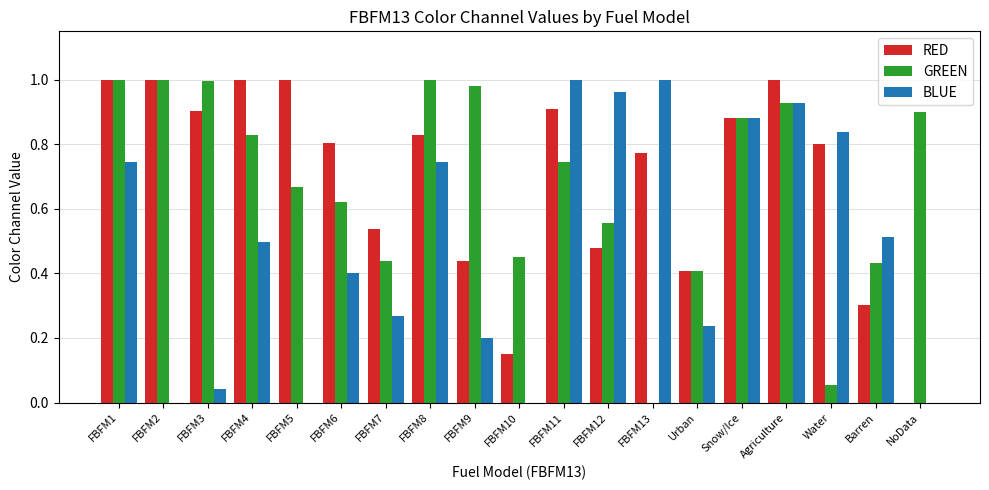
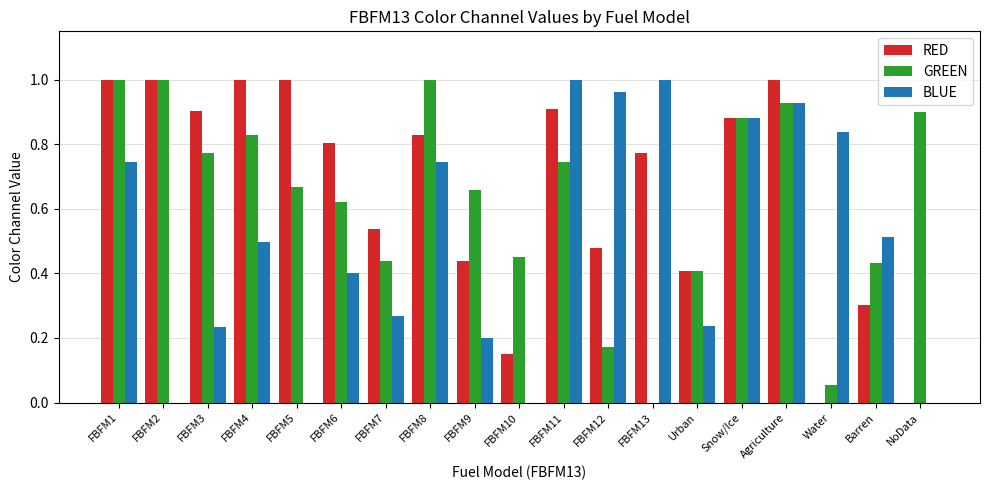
GREEN, FBFM3: 1.00 -> 0.77
BLUE, FBFM3: 0.04 -> 0.23
GREEN, FBFM9: 0.98 -> 0.66
GREEN, FBFM12: 0.56 -> 0.17
RED, Water: 0.8 -> 0.0
